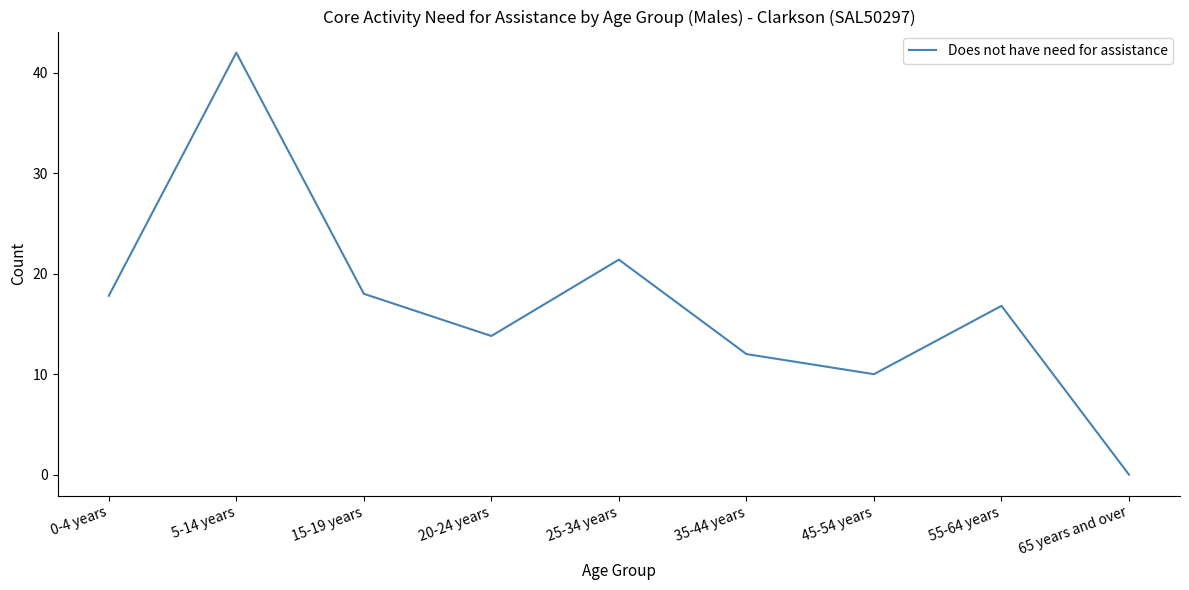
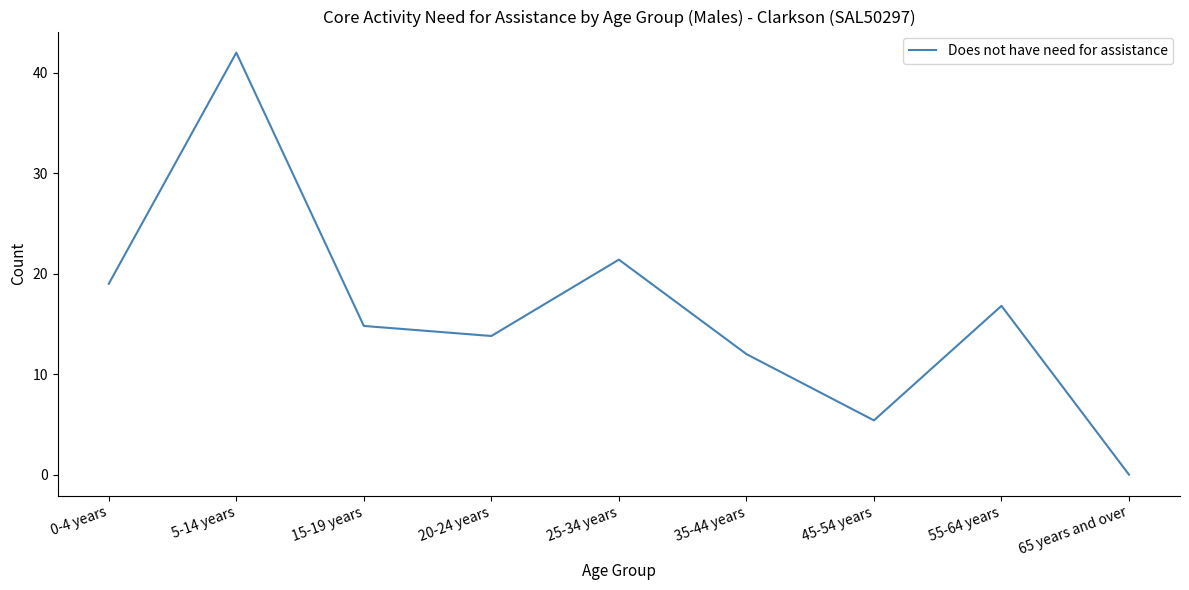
0-4 years: 17.8 -> 19.0
15-19 years: 18.0 -> 14.8
45-54 years: 10.0 -> 5.4
